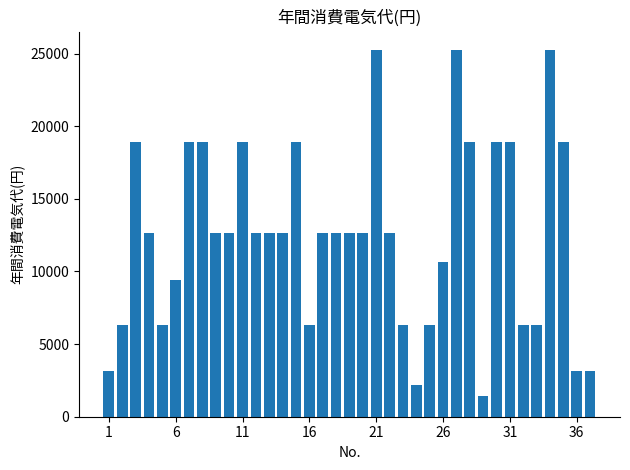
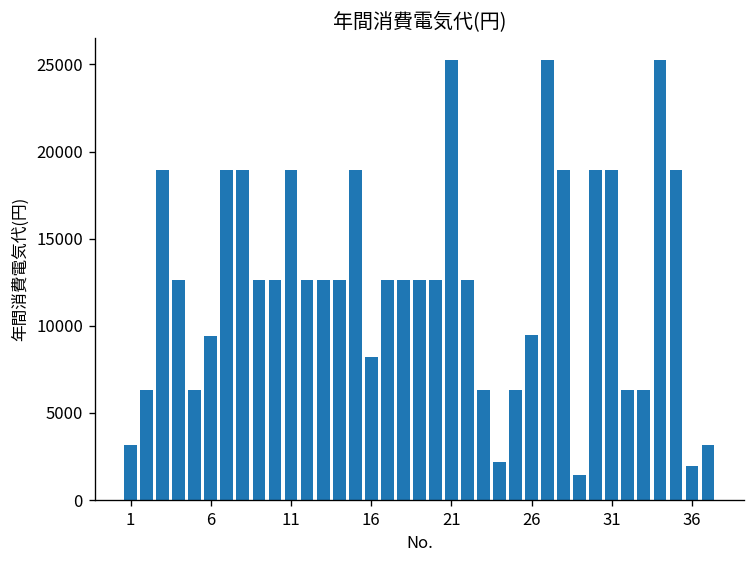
16: 6300 -> 8200
26: 10700 -> 9500
36: 3200 -> 1900
